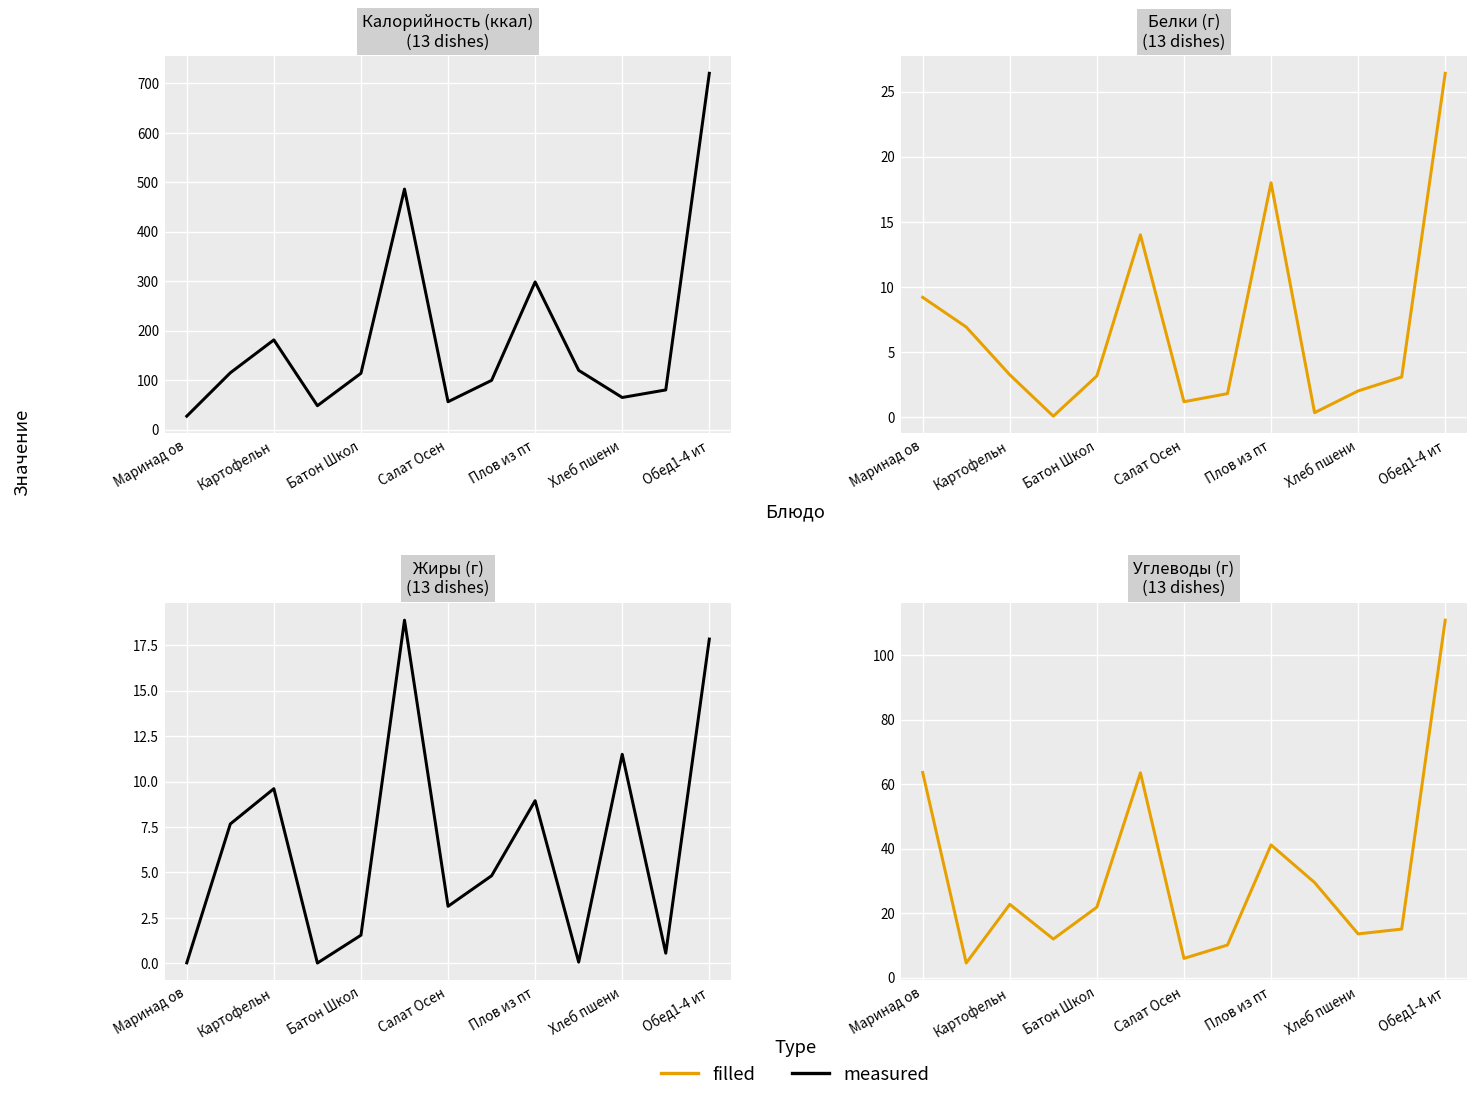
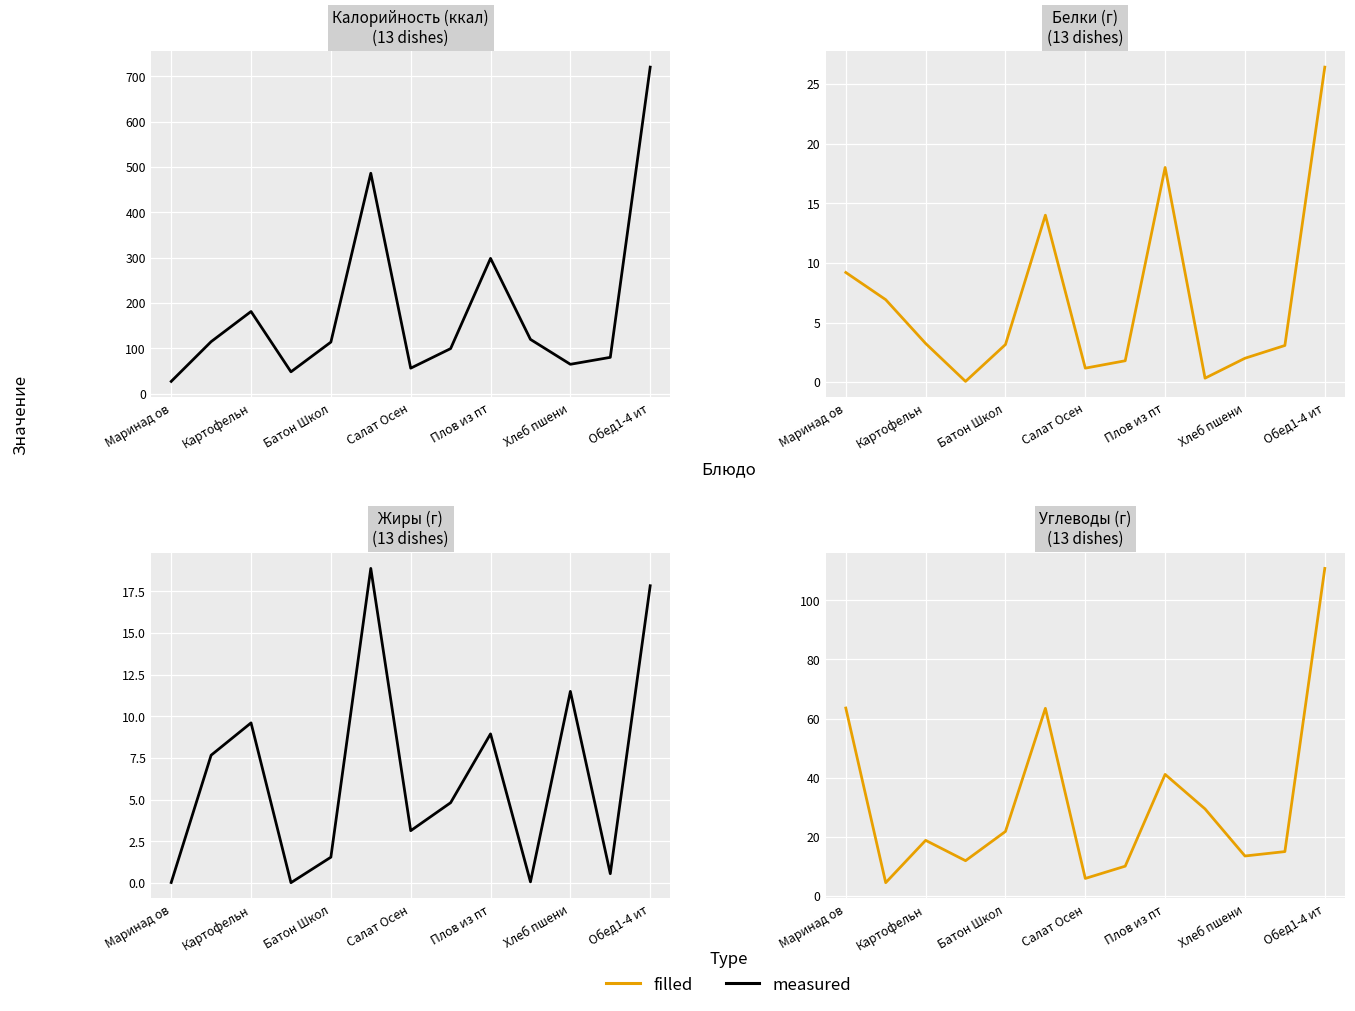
Углеводы (г) (13 dishes), Картофельн: 23 -> 19
